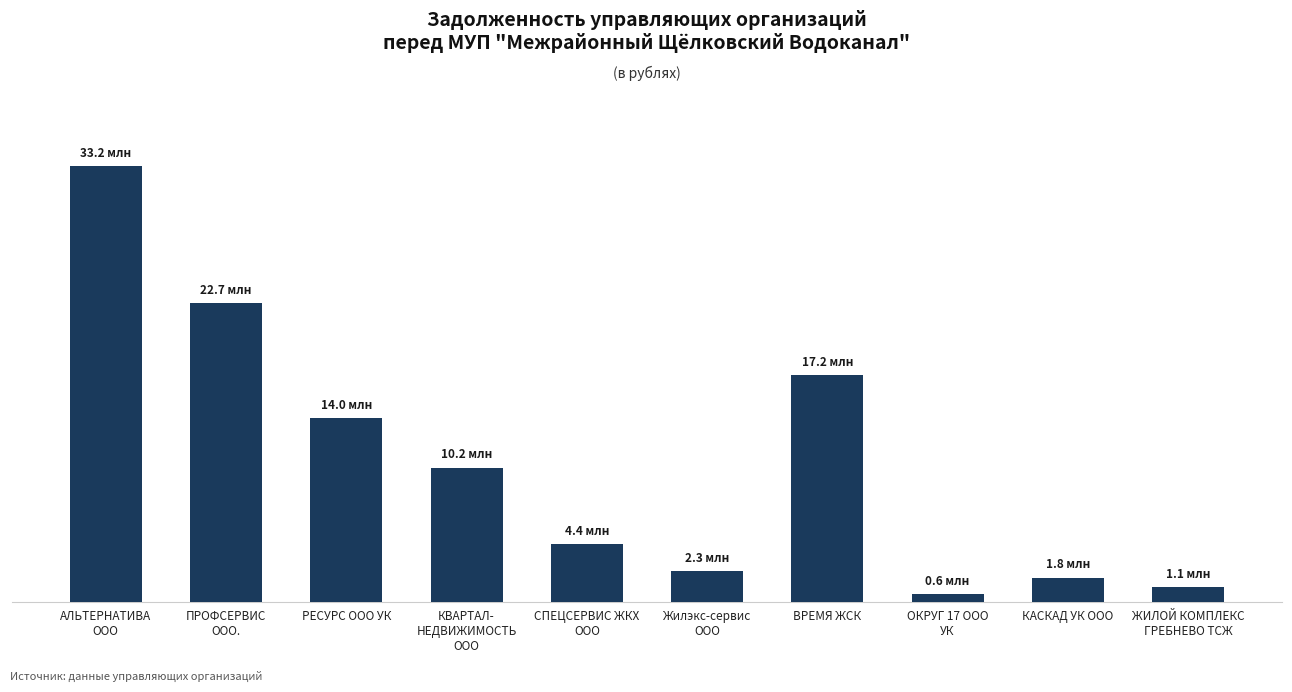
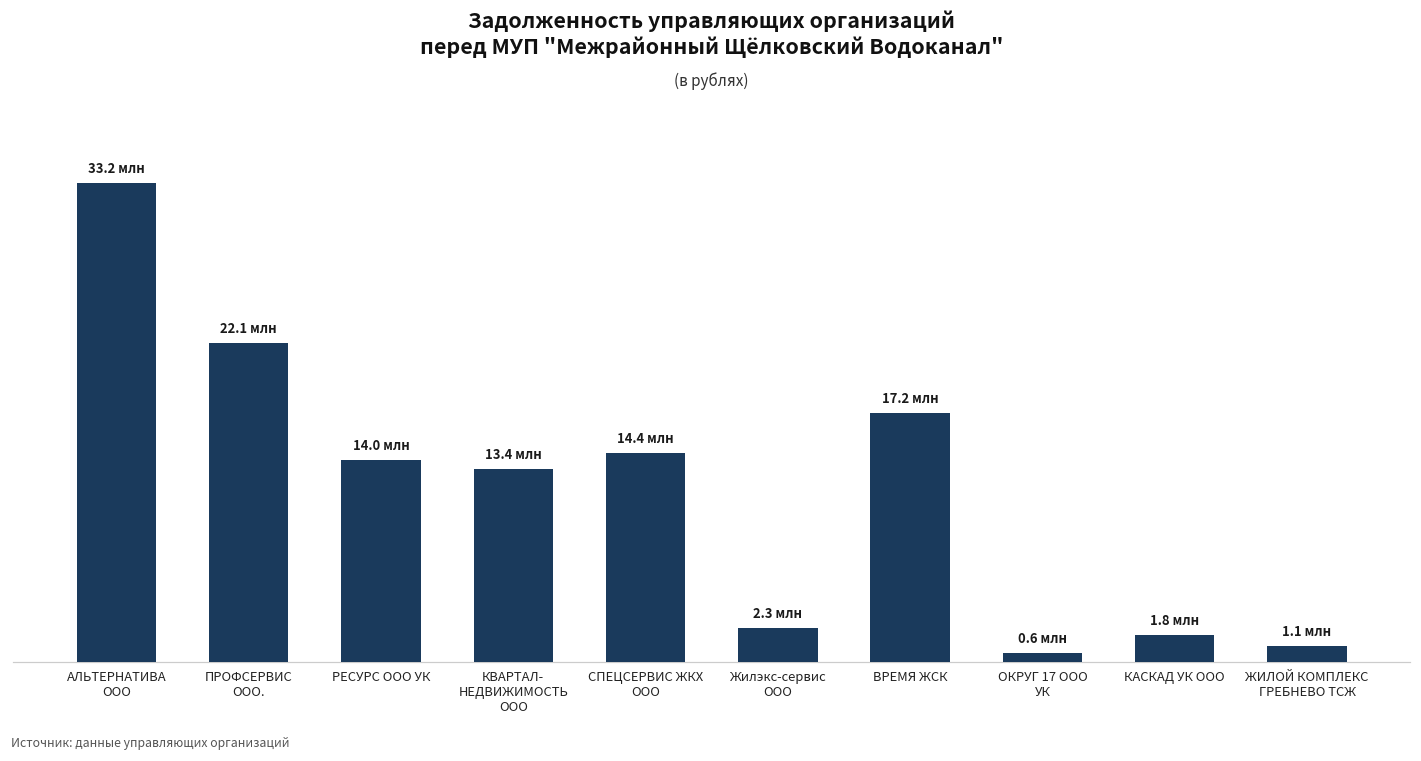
ПРОФСЕРВИС ООО.: 22.7 -> 22.1
КВАРТАЛ- НЕДВИЖИМОСТЬ ООО: 10.2 -> 13.4
СПЕЦСЕРВИС ЖКХ ООО: 4.4 -> 14.4
